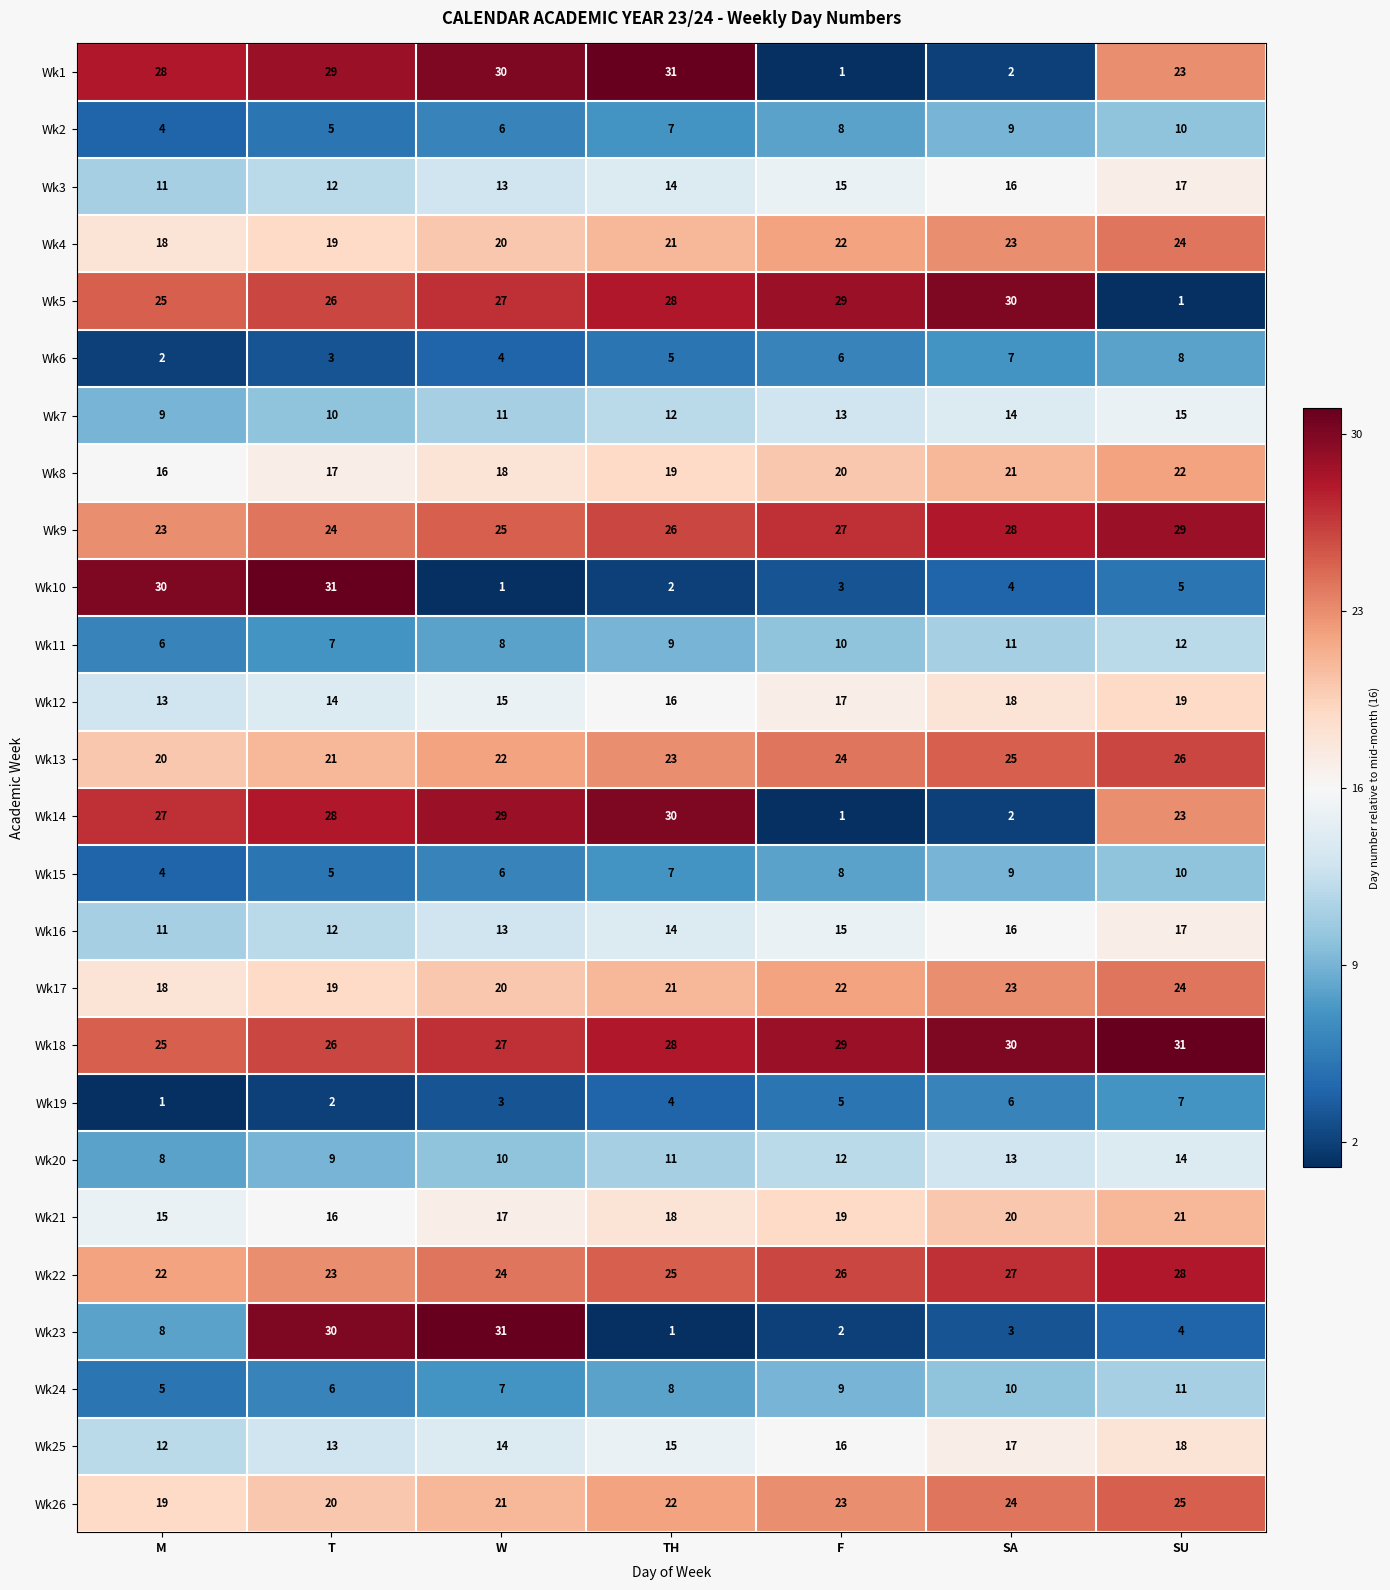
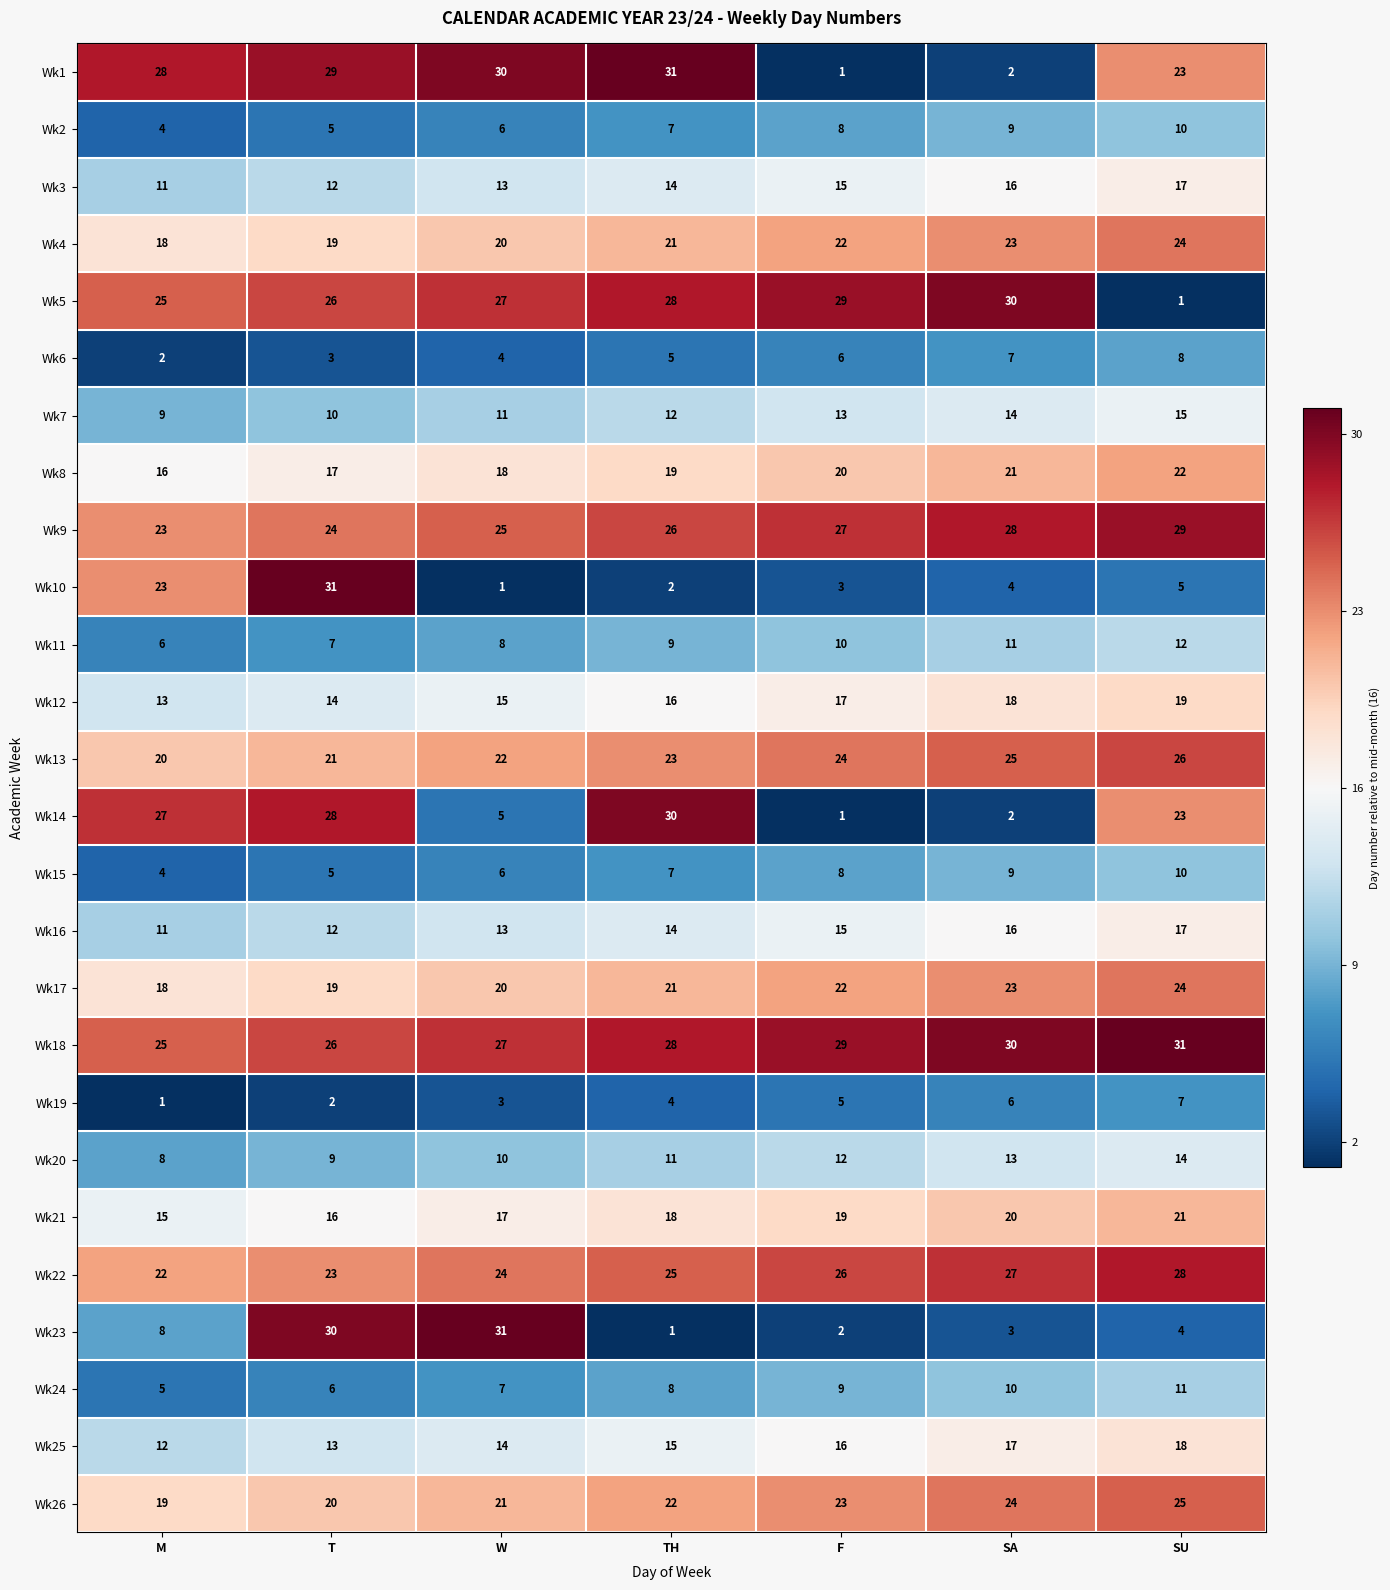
Wk10, M: 30 -> 23
Wk14, W: 29 -> 5
